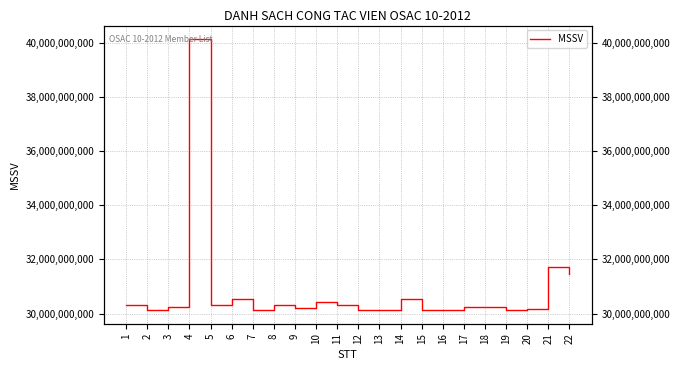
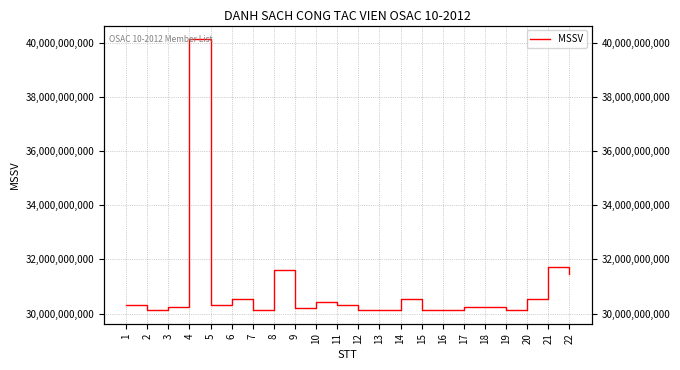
8: 30,300,000,000 -> 31,600,000,000
20: 30,200,000,000 -> 30,500,000,000
